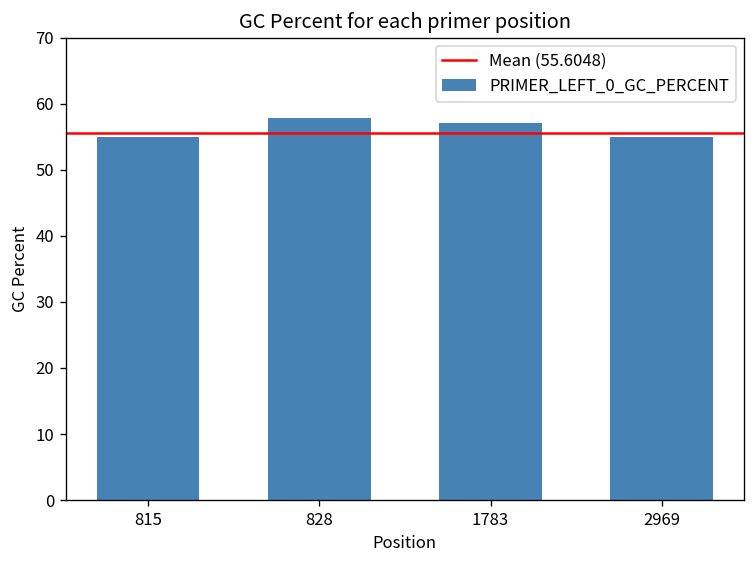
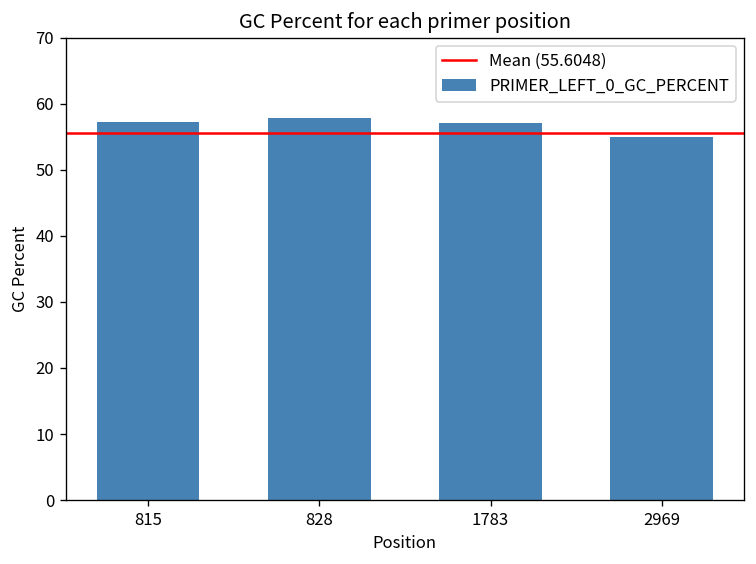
815: 55 -> 57
